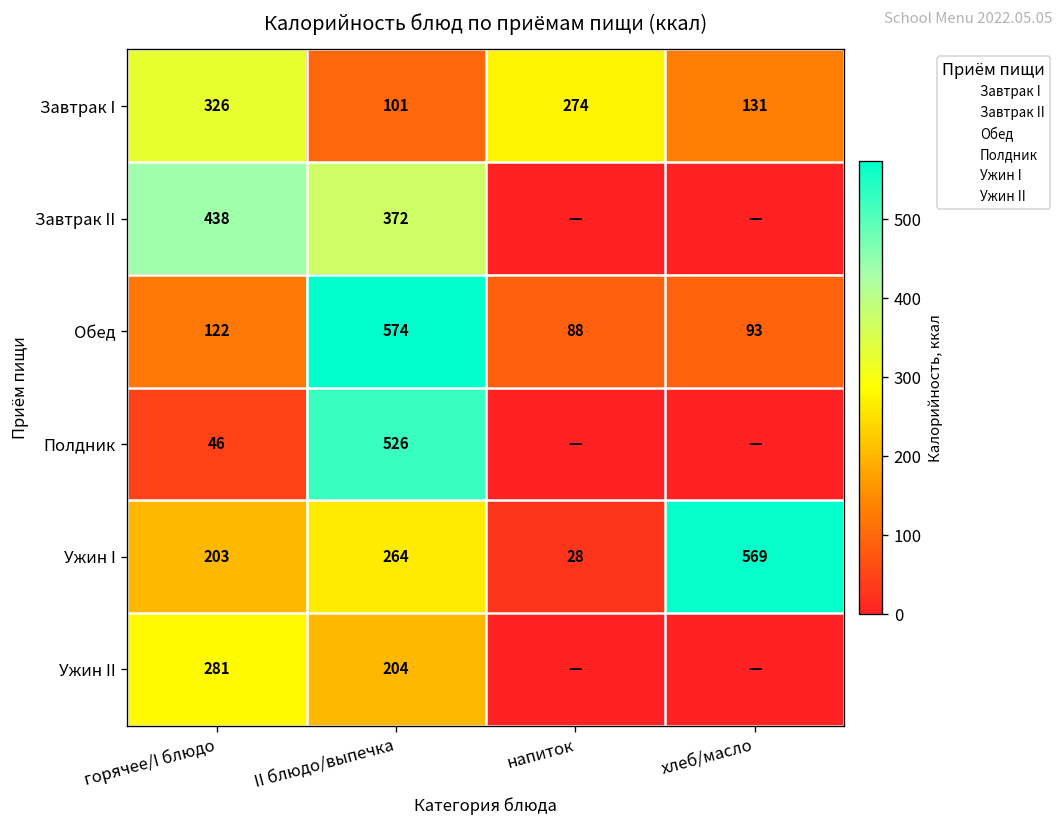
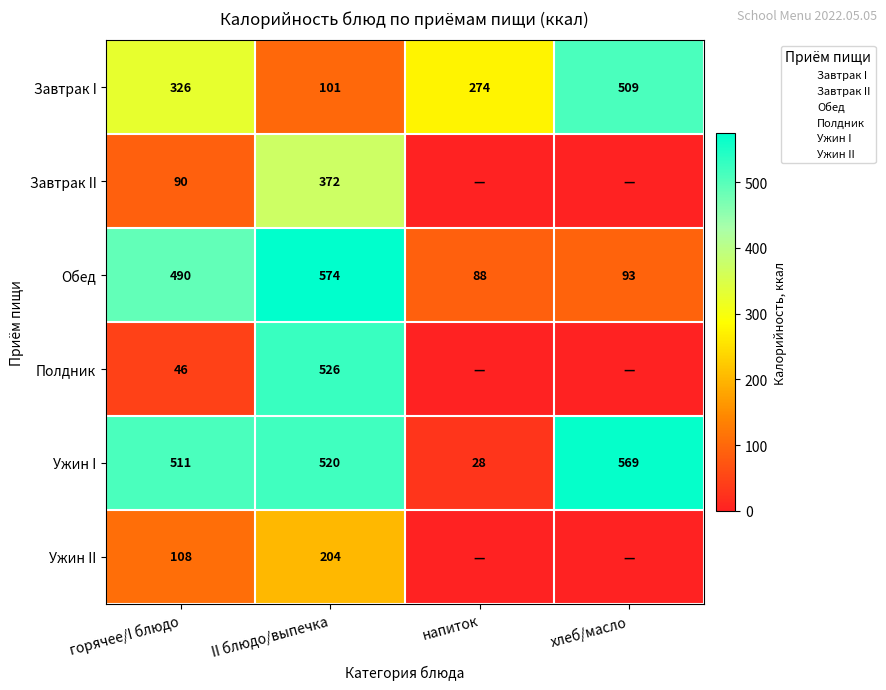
Завтрак I, хлеб/масло: 131 -> 509
Завтрак II, горячее/I блюдо: 438 -> 90
Обед, горячее/I блюдо: 122 -> 490
Ужин I, горячее/I блюдо: 203 -> 511
Ужин I, II блюдо/выпечка: 264 -> 520
Ужин II, горячее/I блюдо: 281 -> 108
